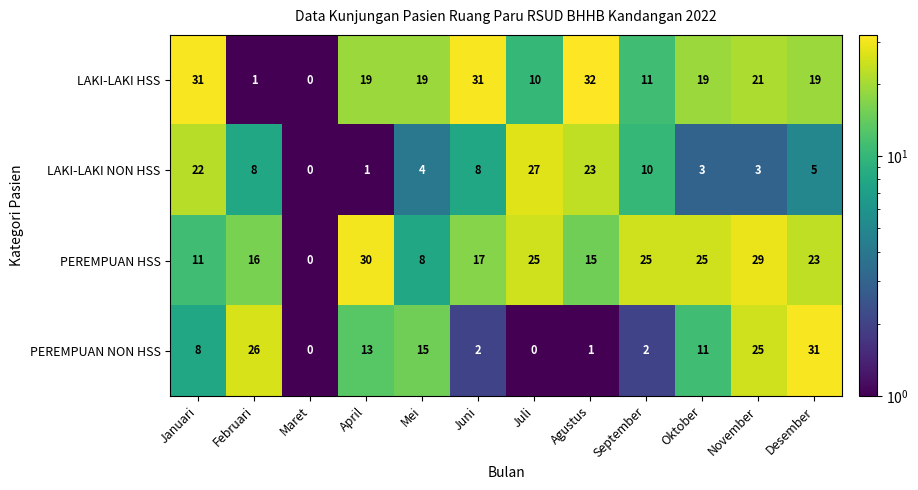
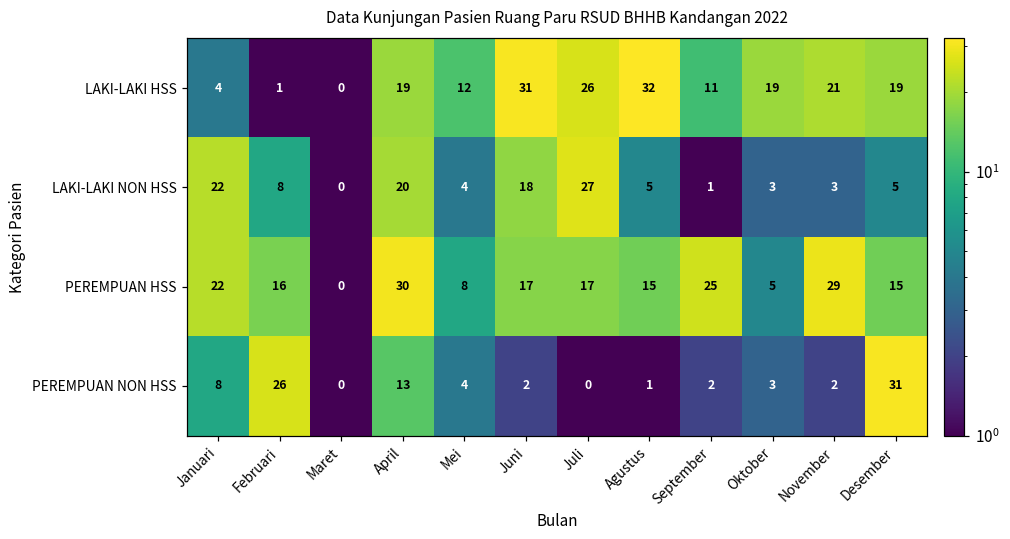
LAKI-LAKI HSS, Januari: 31 -> 4
LAKI-LAKI HSS, Mei: 19 -> 12
LAKI-LAKI HSS, Juli: 10 -> 26
LAKI-LAKI NON HSS, April: 1 -> 20
LAKI-LAKI NON HSS, Juni: 8 -> 18
LAKI-LAKI NON HSS, Agustus: 23 -> 5
LAKI-LAKI NON HSS, September: 10 -> 1
PEREMPUAN HSS, Januari: 11 -> 22
PEREMPUAN HSS, Juli: 25 -> 17
PEREMPUAN HSS, Oktober: 25 -> 5
PEREMPUAN HSS, Desember: 23 -> 15
PEREMPUAN NON HSS, Mei: 15 -> 4
PEREMPUAN NON HSS, Oktober: 11 -> 3
PEREMPUAN NON HSS, November: 25 -> 2
